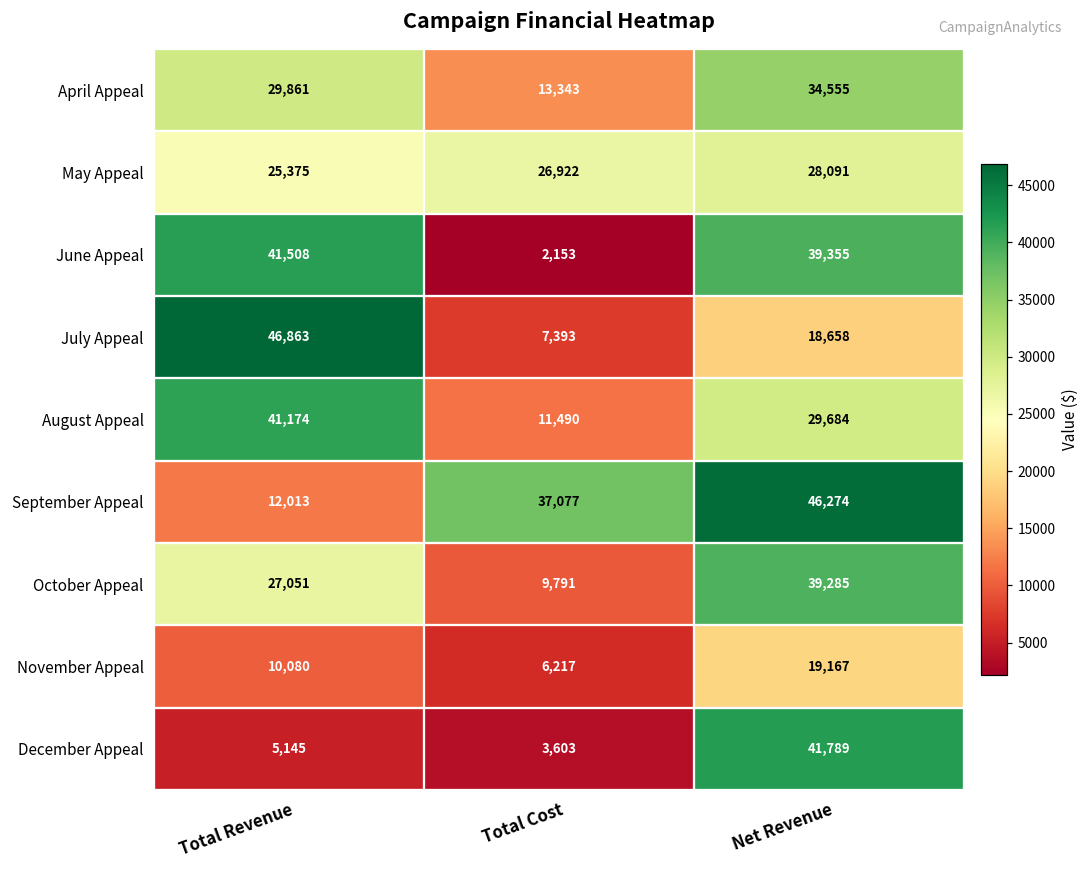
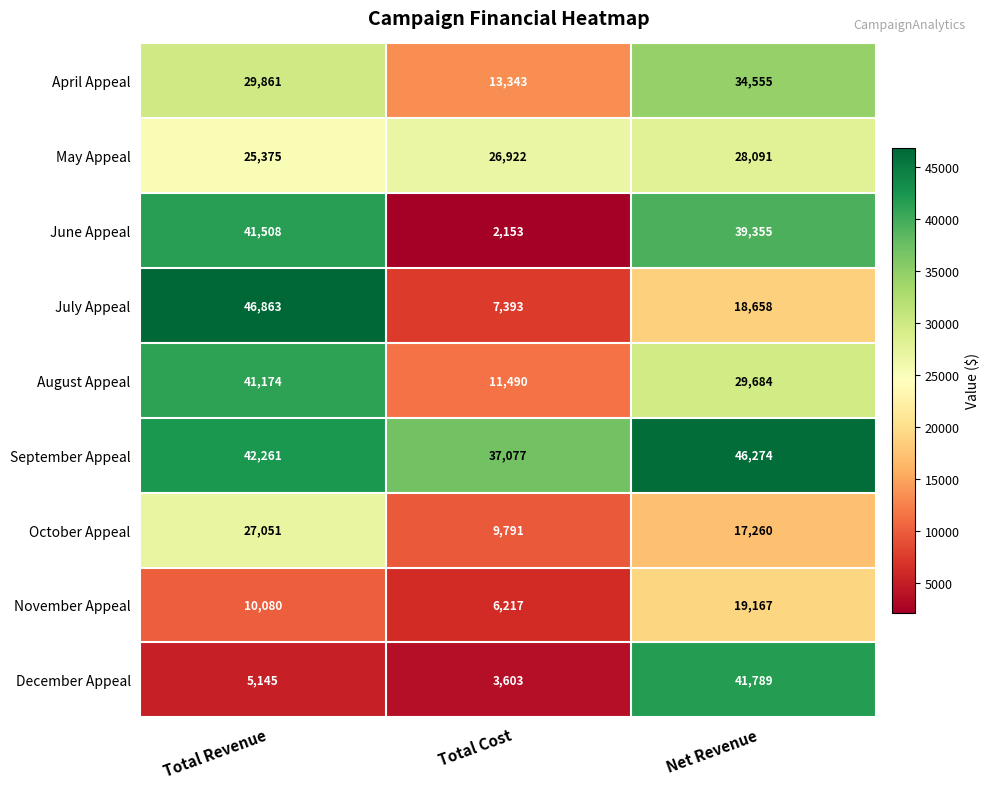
September Appeal, Total Revenue: 12,013 -> 42,261
October Appeal, Net Revenue: 39,285 -> 17,260
